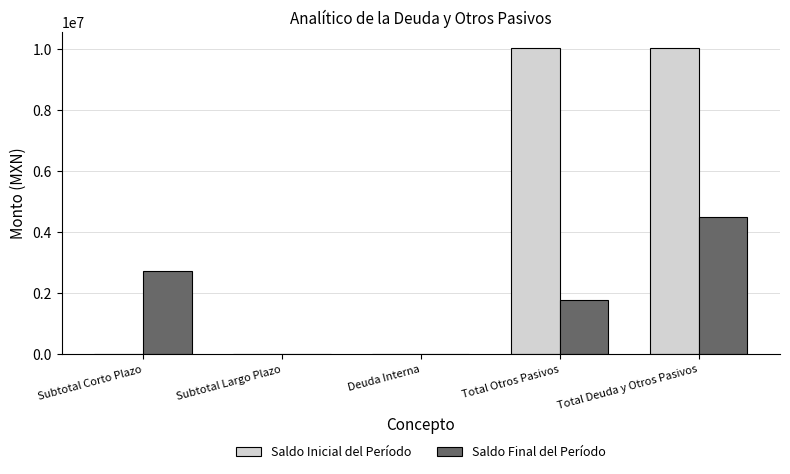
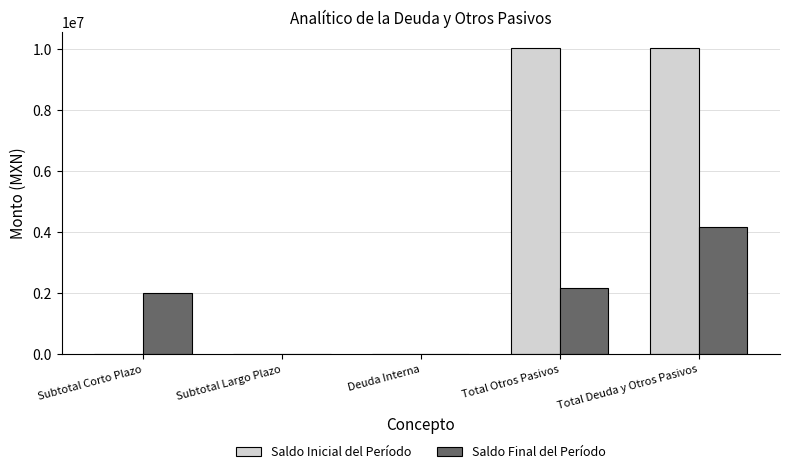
Saldo Final del Período, Subtotal Corto Plazo: 2700000 -> 2000000
Saldo Final del Período, Total Otros Pasivos: 1800000 -> 2200000
Saldo Final del Período, Total Deuda y Otros Pasivos: 4500000 -> 4200000
